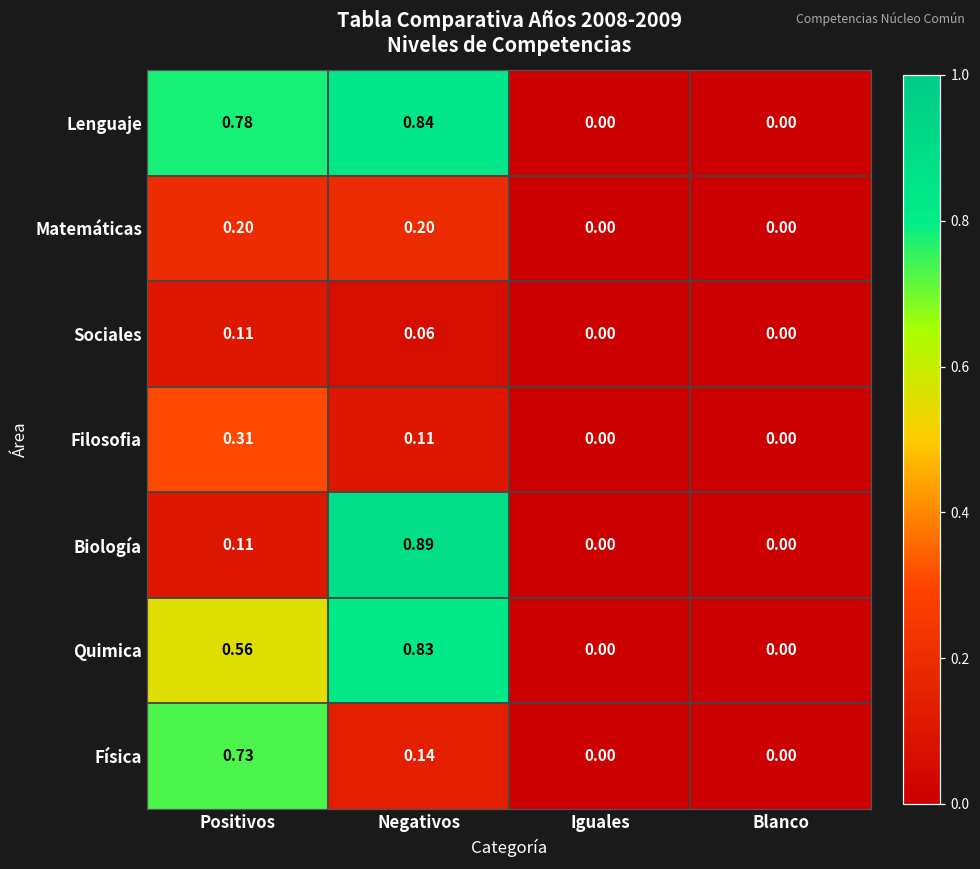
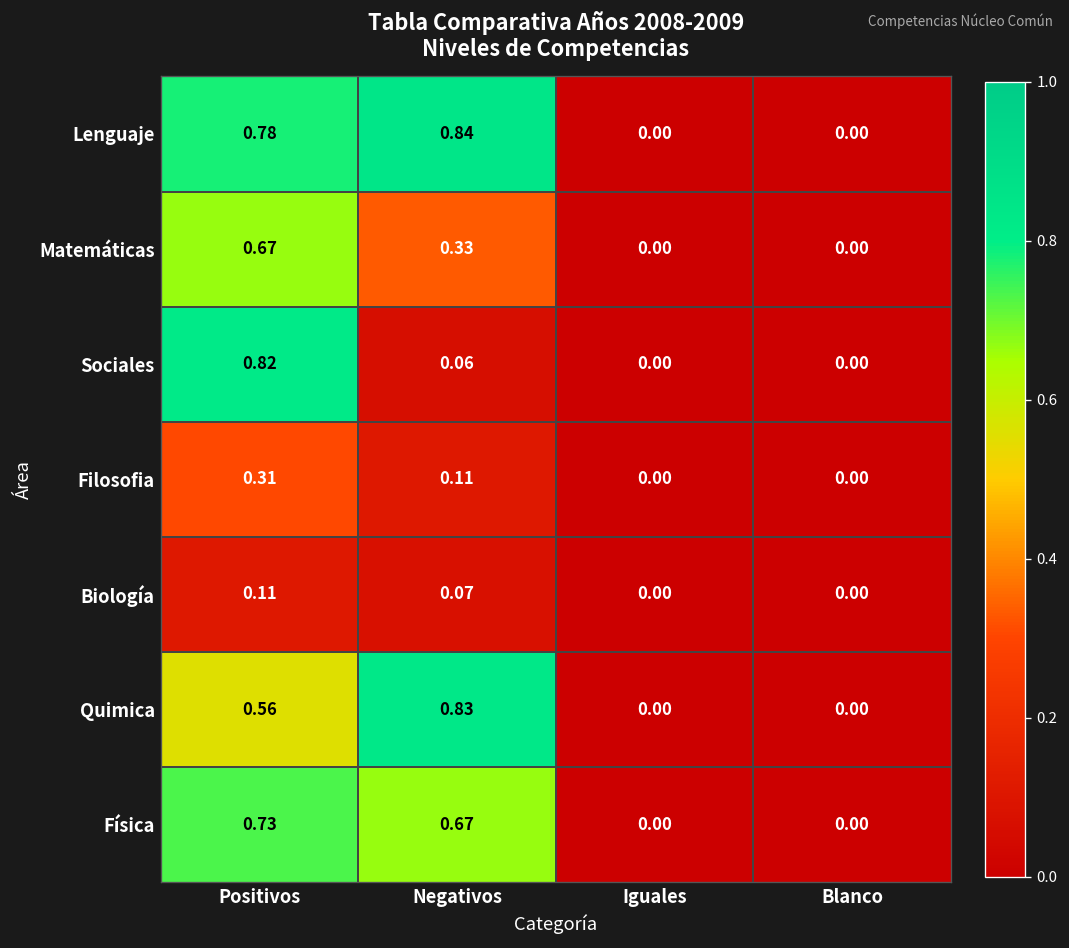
Matemáticas, Positivos: 0.20 -> 0.67
Matemáticas, Negativos: 0.20 -> 0.33
Sociales, Positivos: 0.11 -> 0.82
Biología, Negativos: 0.89 -> 0.07
Física, Negativos: 0.14 -> 0.67
